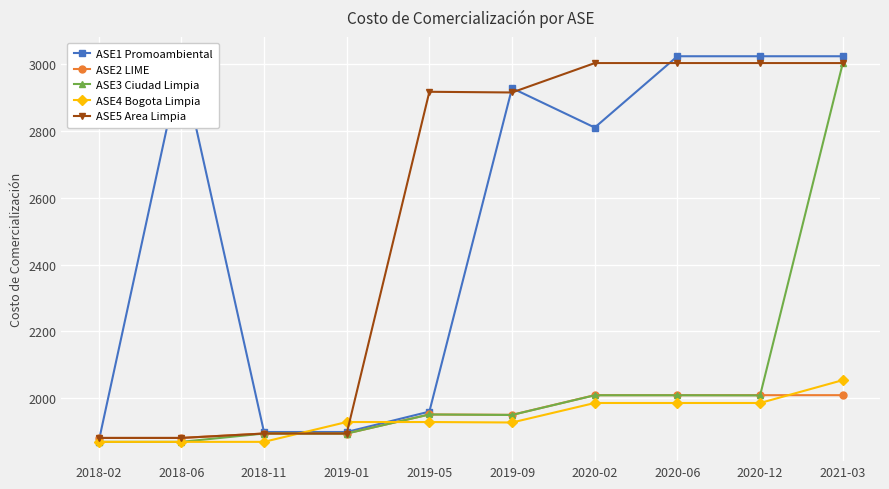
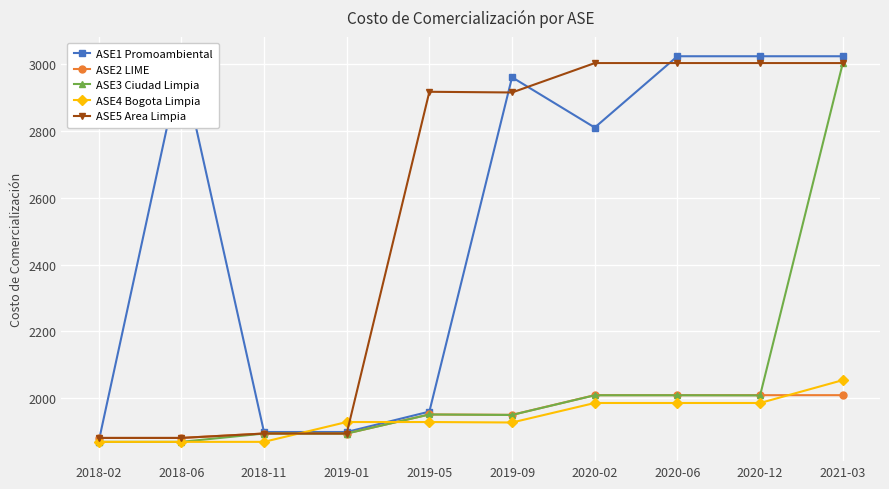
ASE1 Promoambiental, 2019-09: 2930 -> 2960
